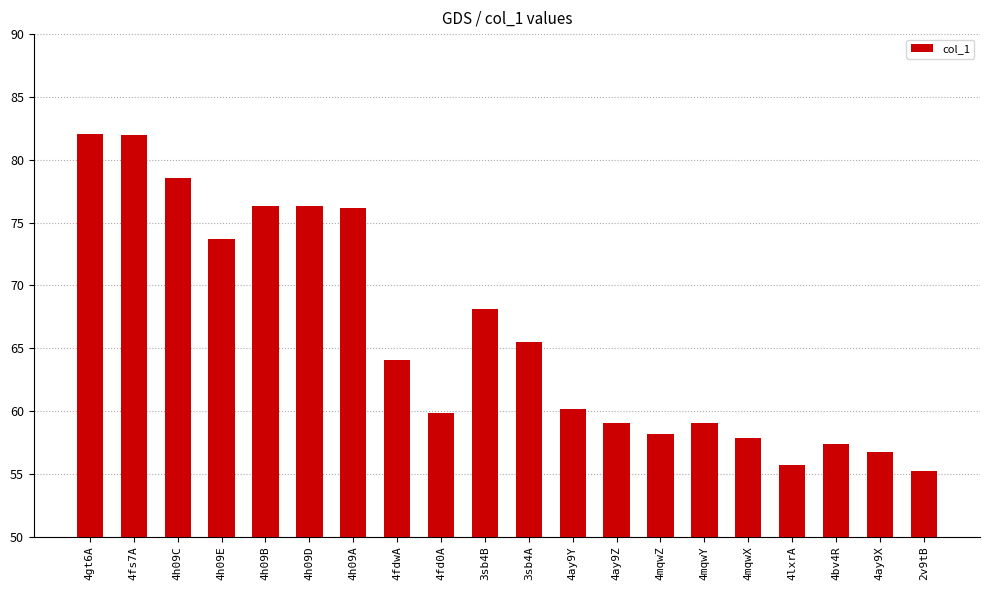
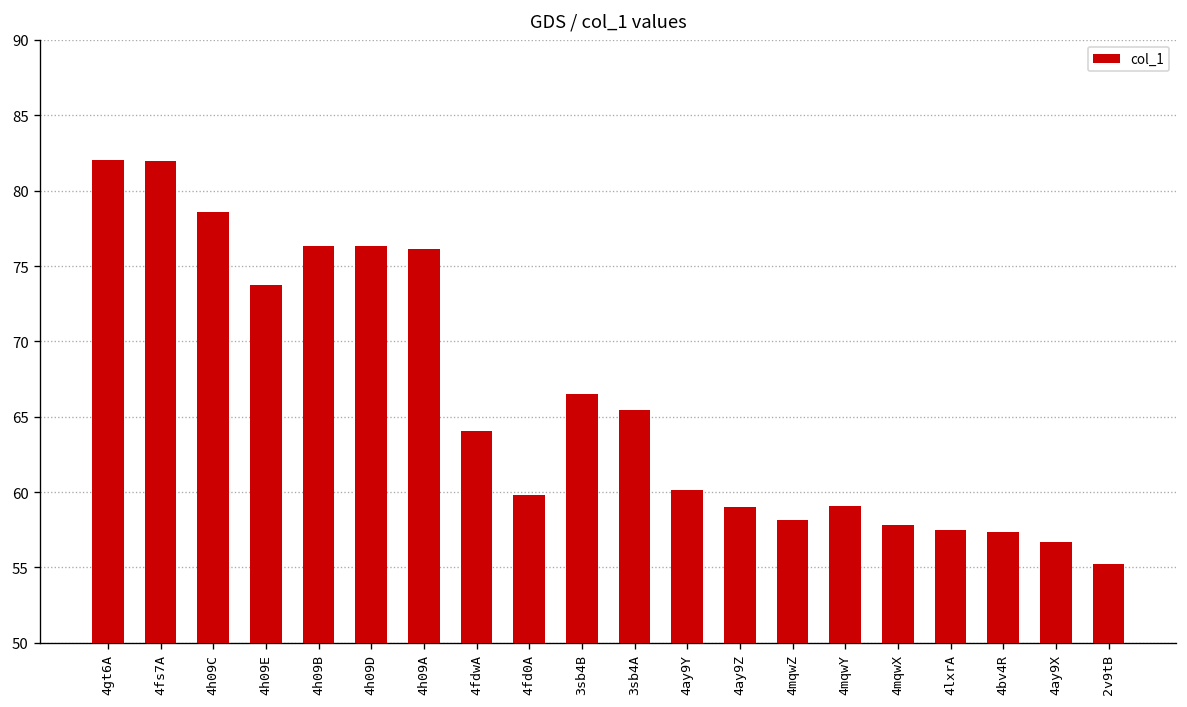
3sb4B: 68.1 -> 66.5
4lxrA: 55.7 -> 57.5
